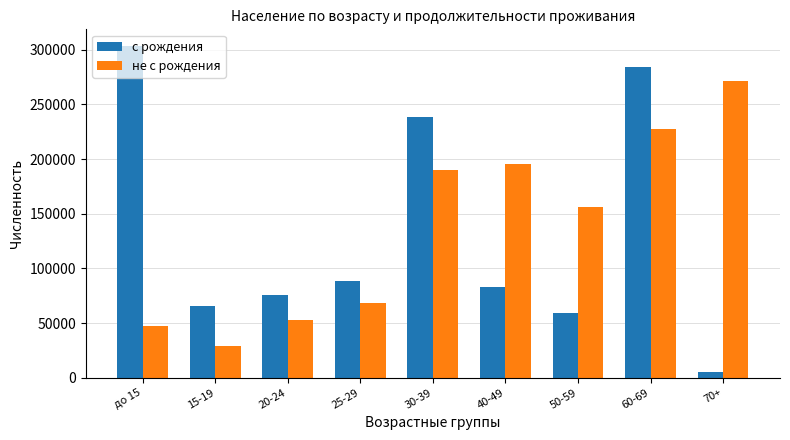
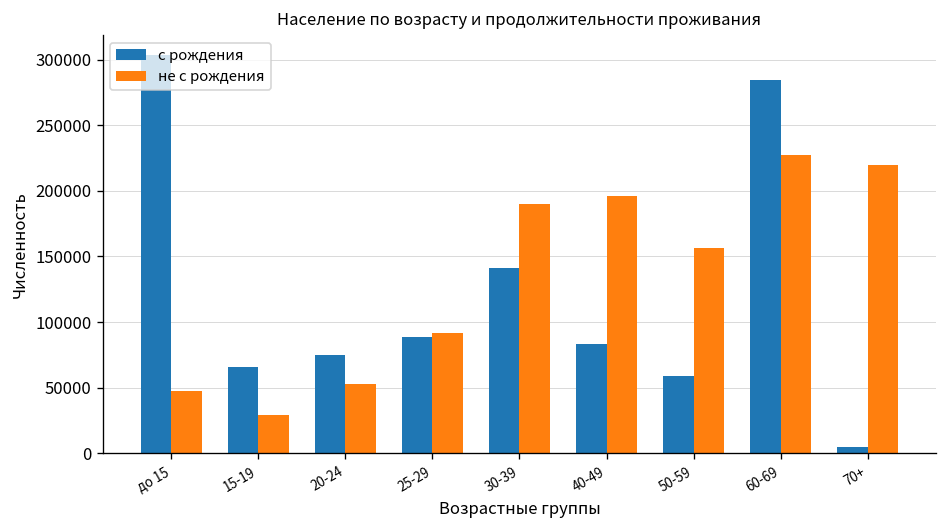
не с рождения, 25-29: 68000 -> 92000
с рождения, 30-39: 239000 -> 142000
не с рождения, 70+: 272000 -> 220000
